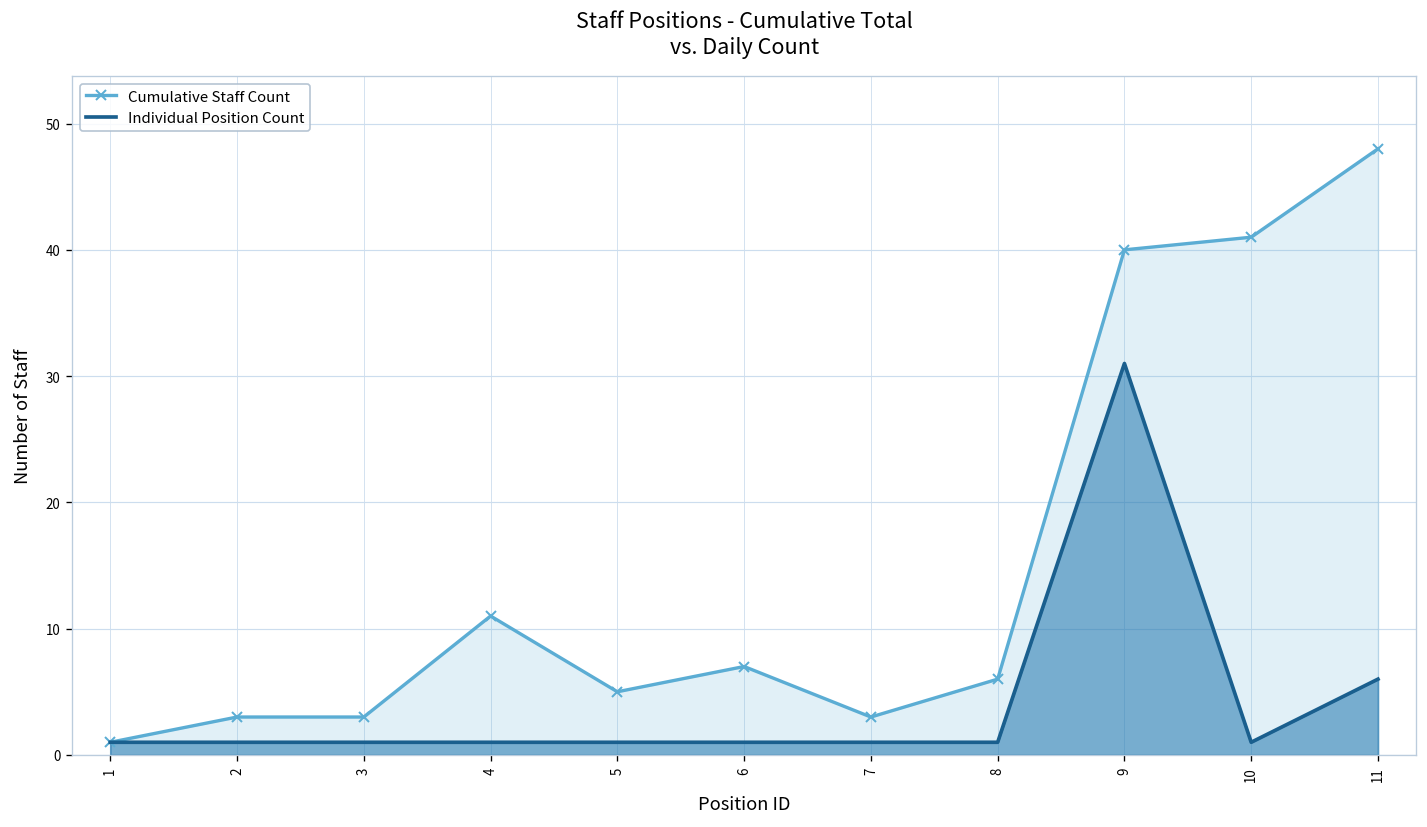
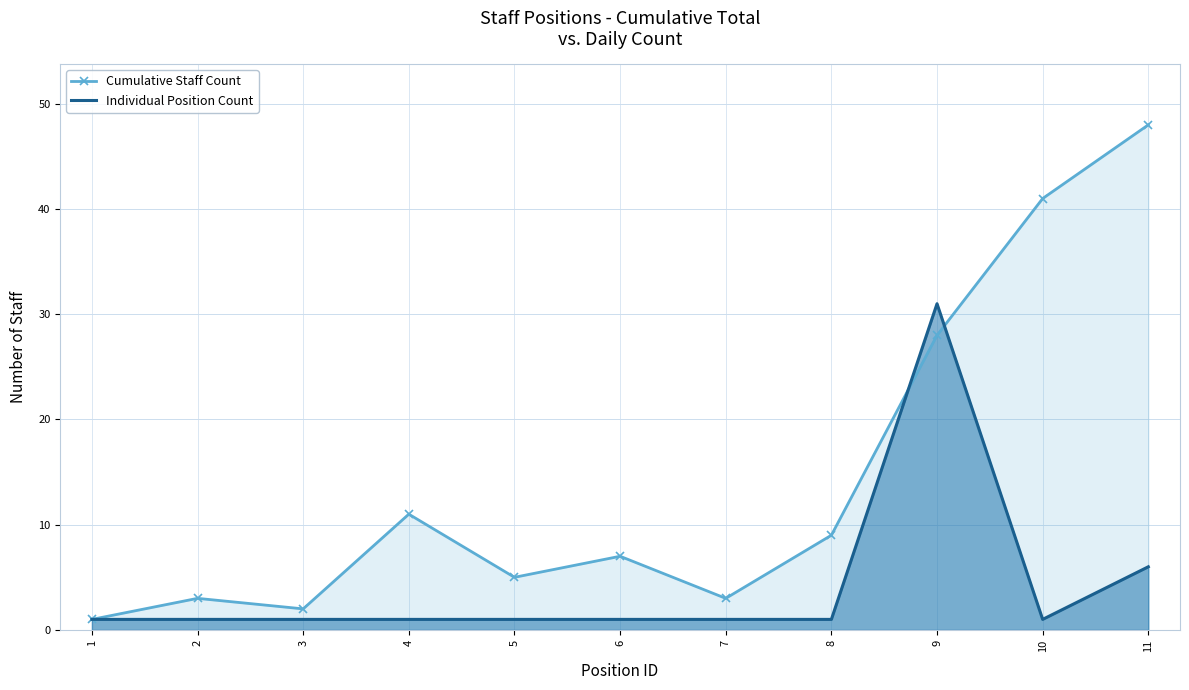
Cumulative Staff Count, 3: 3 -> 2
Cumulative Staff Count, 8: 6 -> 9
Cumulative Staff Count, 9: 40 -> 28
